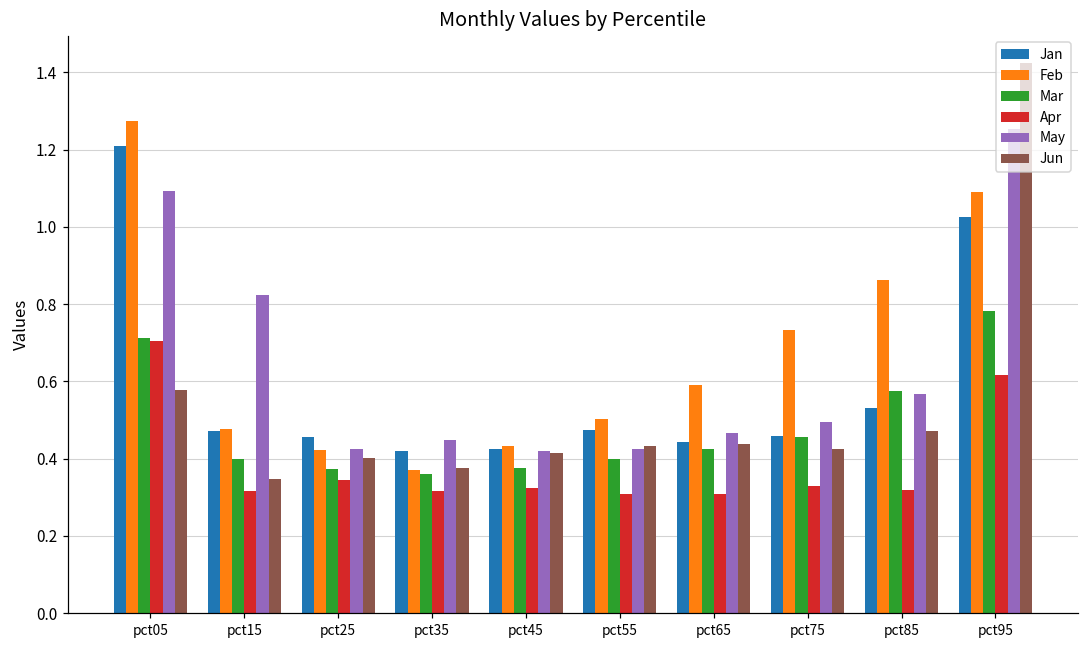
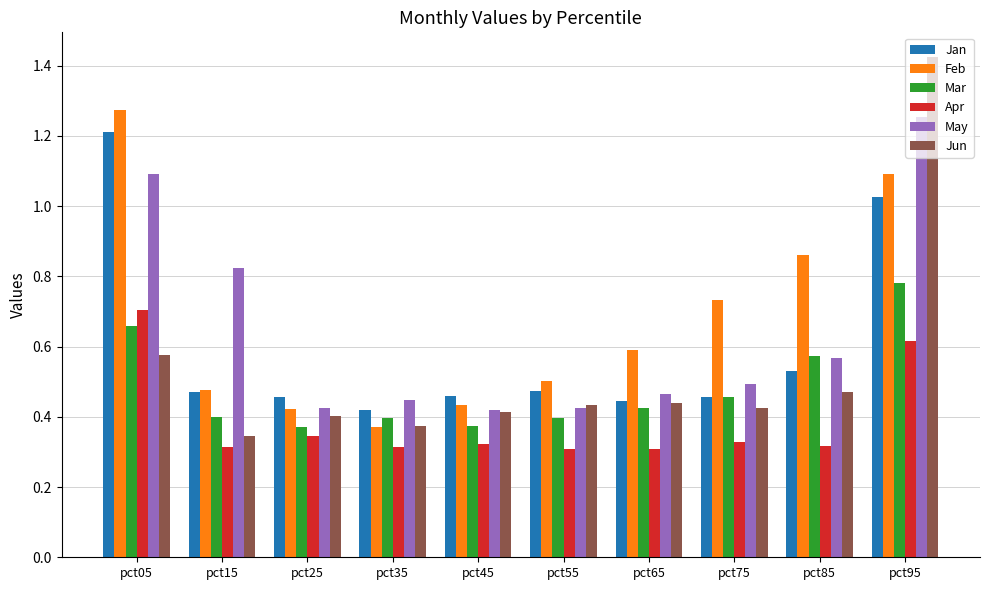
Mar, pct05: 0.71 -> 0.66
Mar, pct35: 0.36 -> 0.40
Jan, pct45: 0.43 -> 0.46
